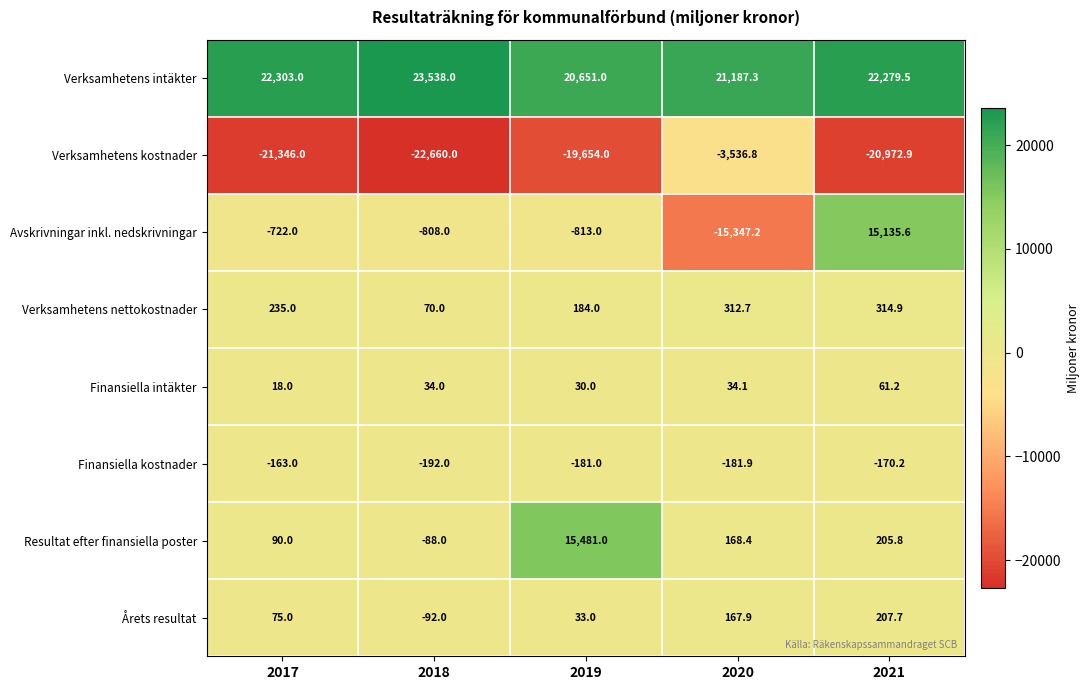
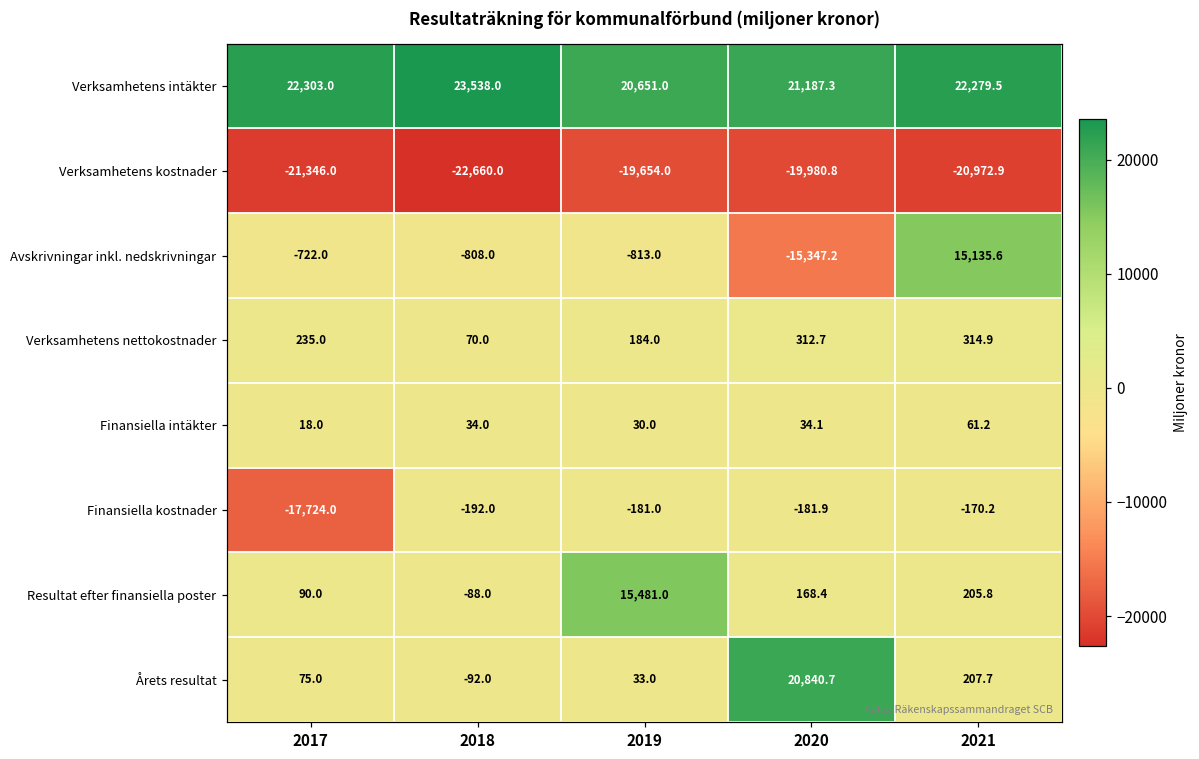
Verksamhetens kostnader, 2020: -3,536.8 -> -19,980.8
Finansiella kostnader, 2017: -163.0 -> -17,724.0
Årets resultat, 2020: 167.9 -> 20,840.7
